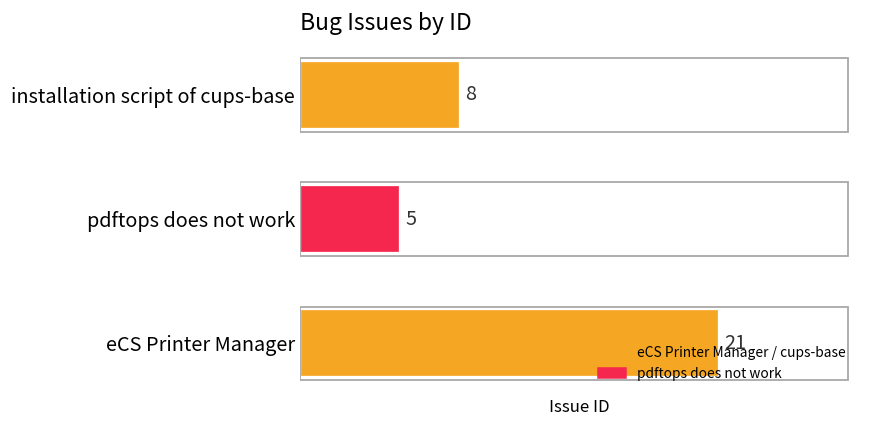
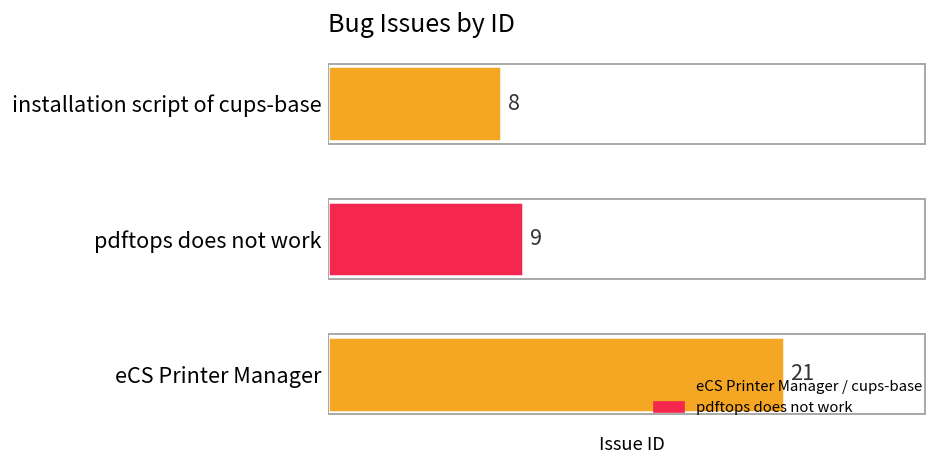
pdftops does not work: 5 -> 9
